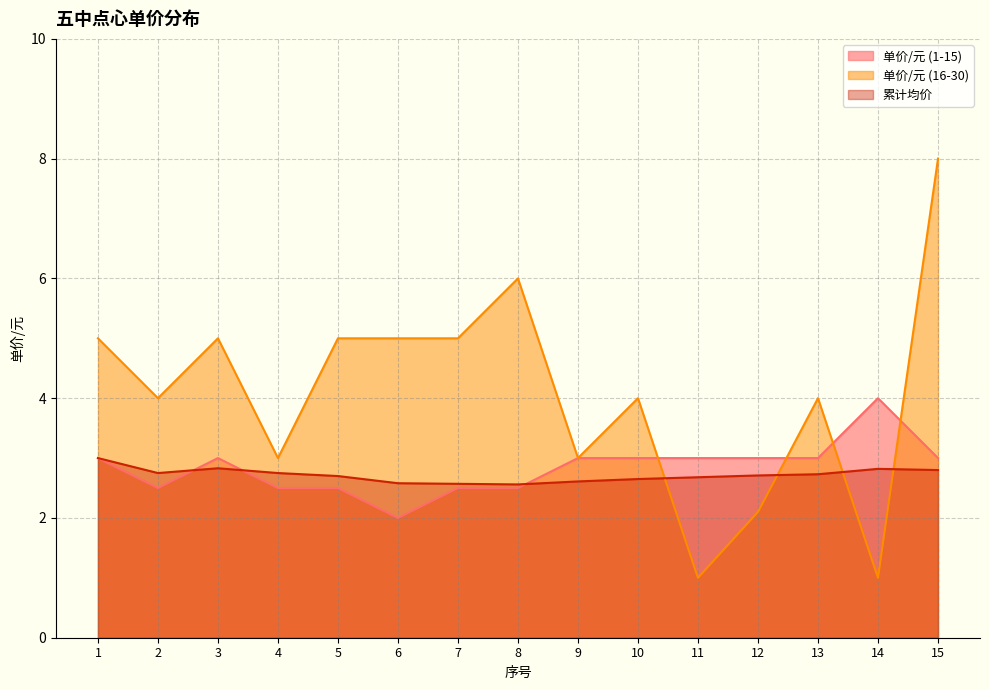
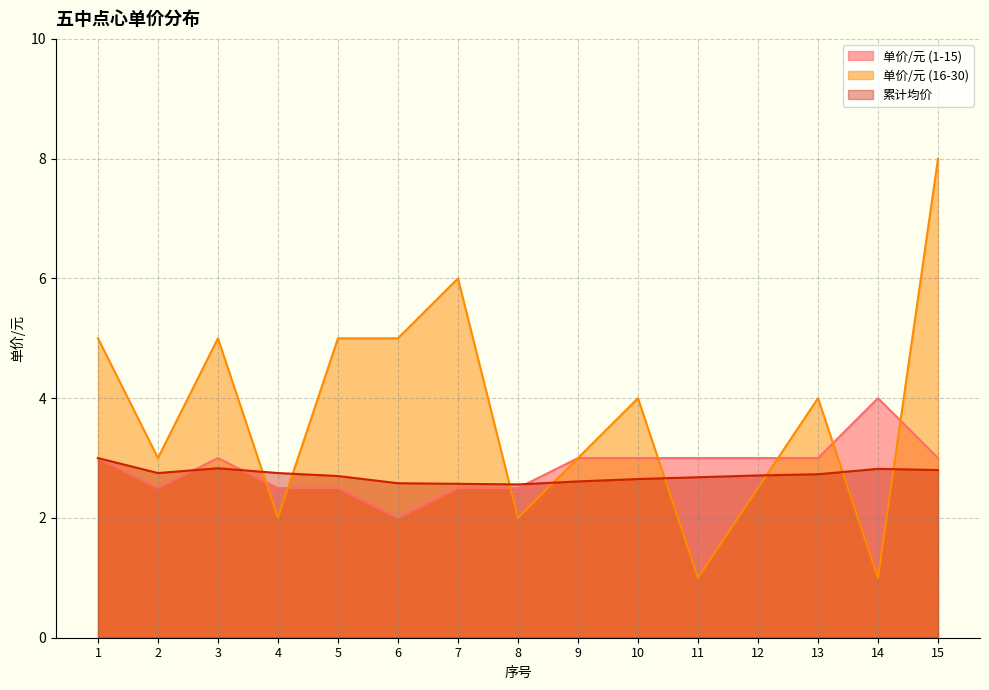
单价/元 (16-30), 2: 4 -> 3
单价/元 (16-30), 4: 3 -> 2
单价/元 (16-30), 7: 5 -> 6
单价/元 (16-30), 8: 6 -> 2
单价/元 (16-30), 12: 2.1 -> 2.5
